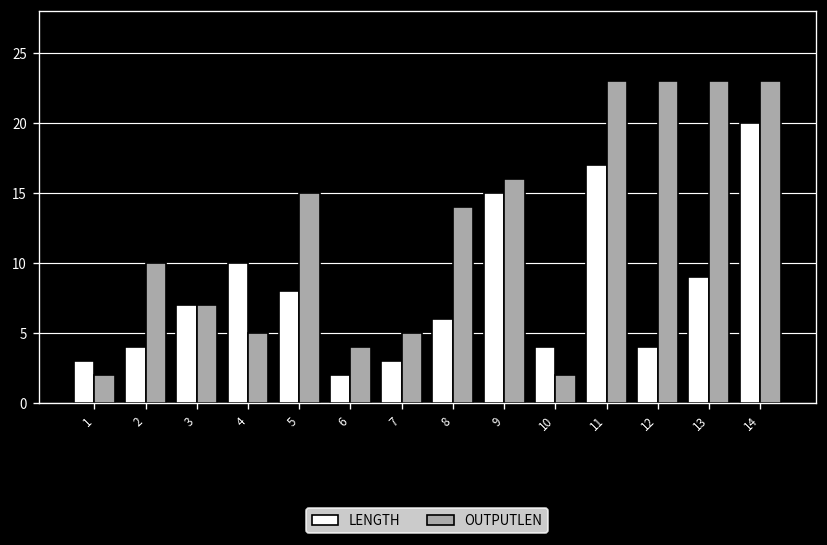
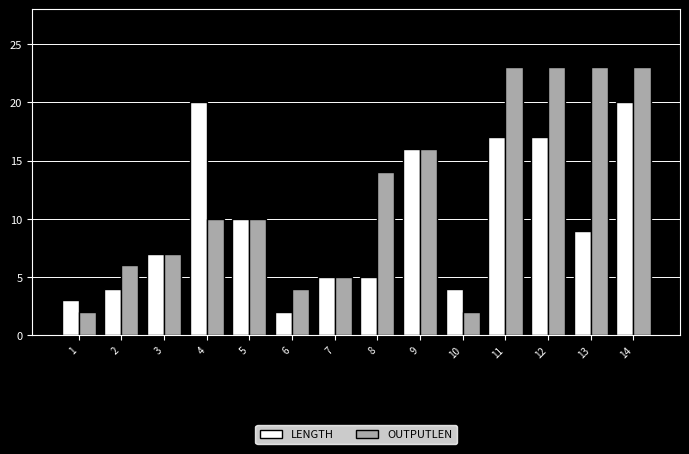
OUTPUTLEN, 2: 10 -> 6
LENGTH, 4: 10 -> 20
OUTPUTLEN, 4: 5 -> 10
LENGTH, 5: 8 -> 10
OUTPUTLEN, 5: 15 -> 10
LENGTH, 7: 3 -> 5
LENGTH, 8: 6 -> 5
LENGTH, 9: 15 -> 16
LENGTH, 12: 4 -> 17
